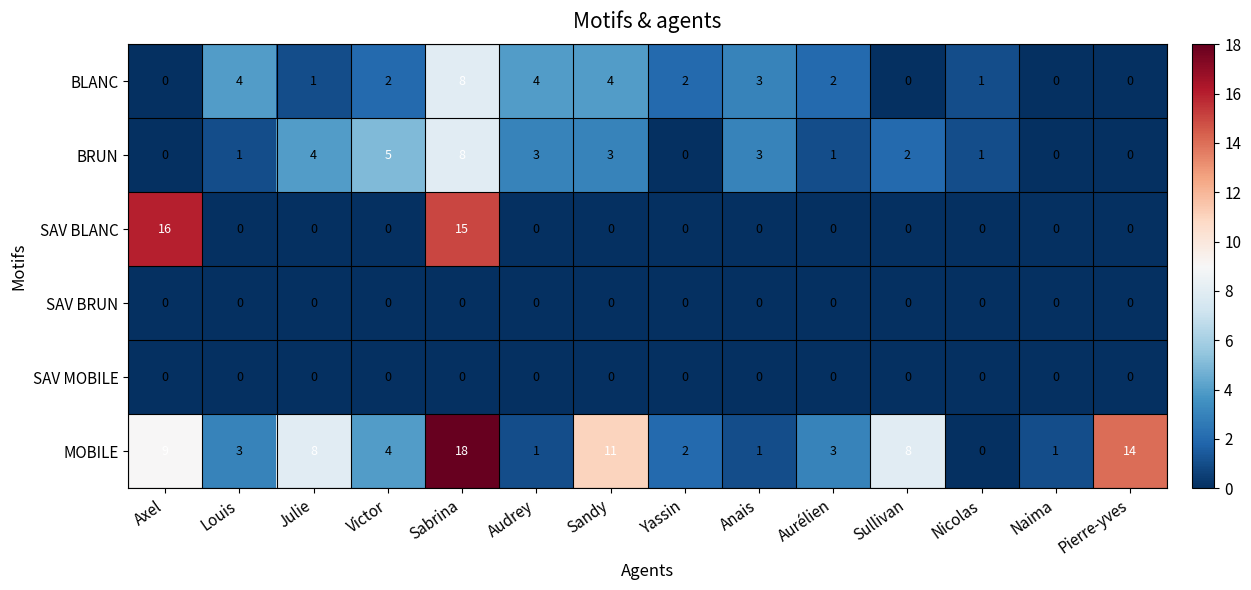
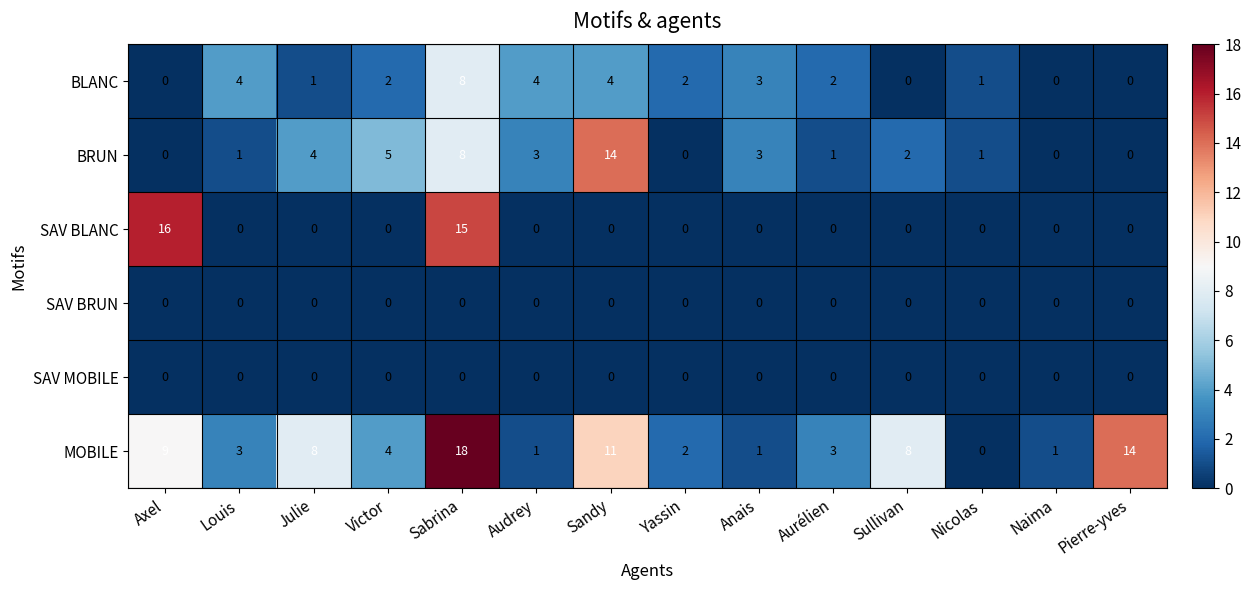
BRUN, Sandy: 3 -> 14
